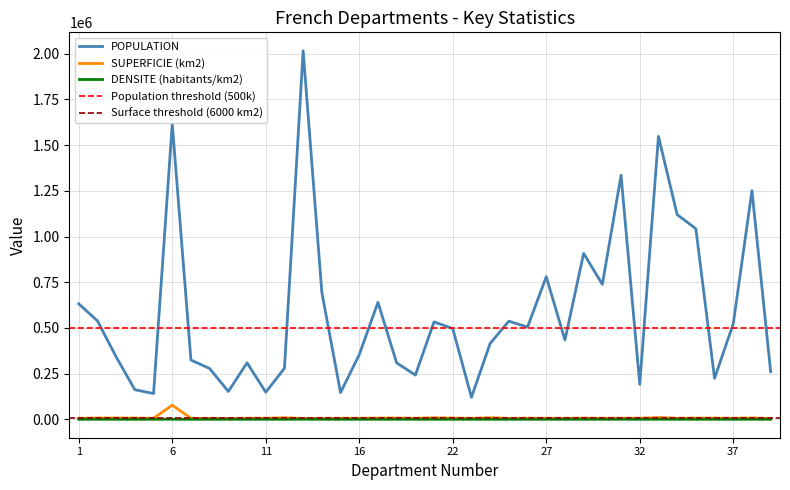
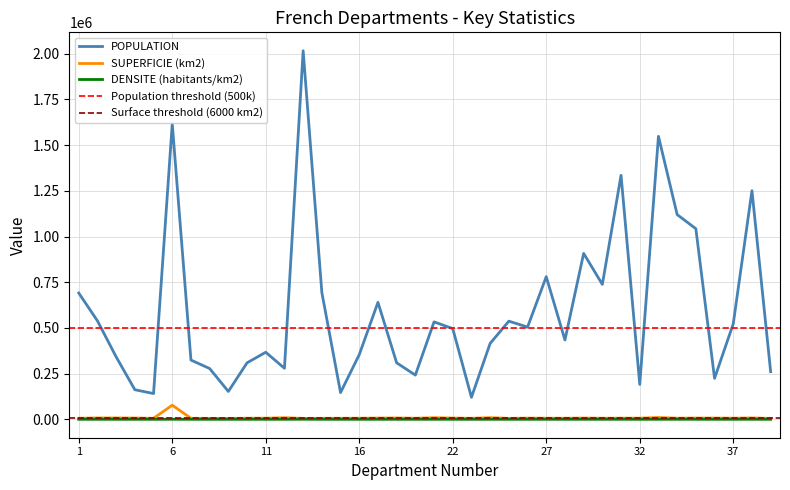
POPULATION, 1: 630000 -> 690000
POPULATION, 11: 150000 -> 370000
